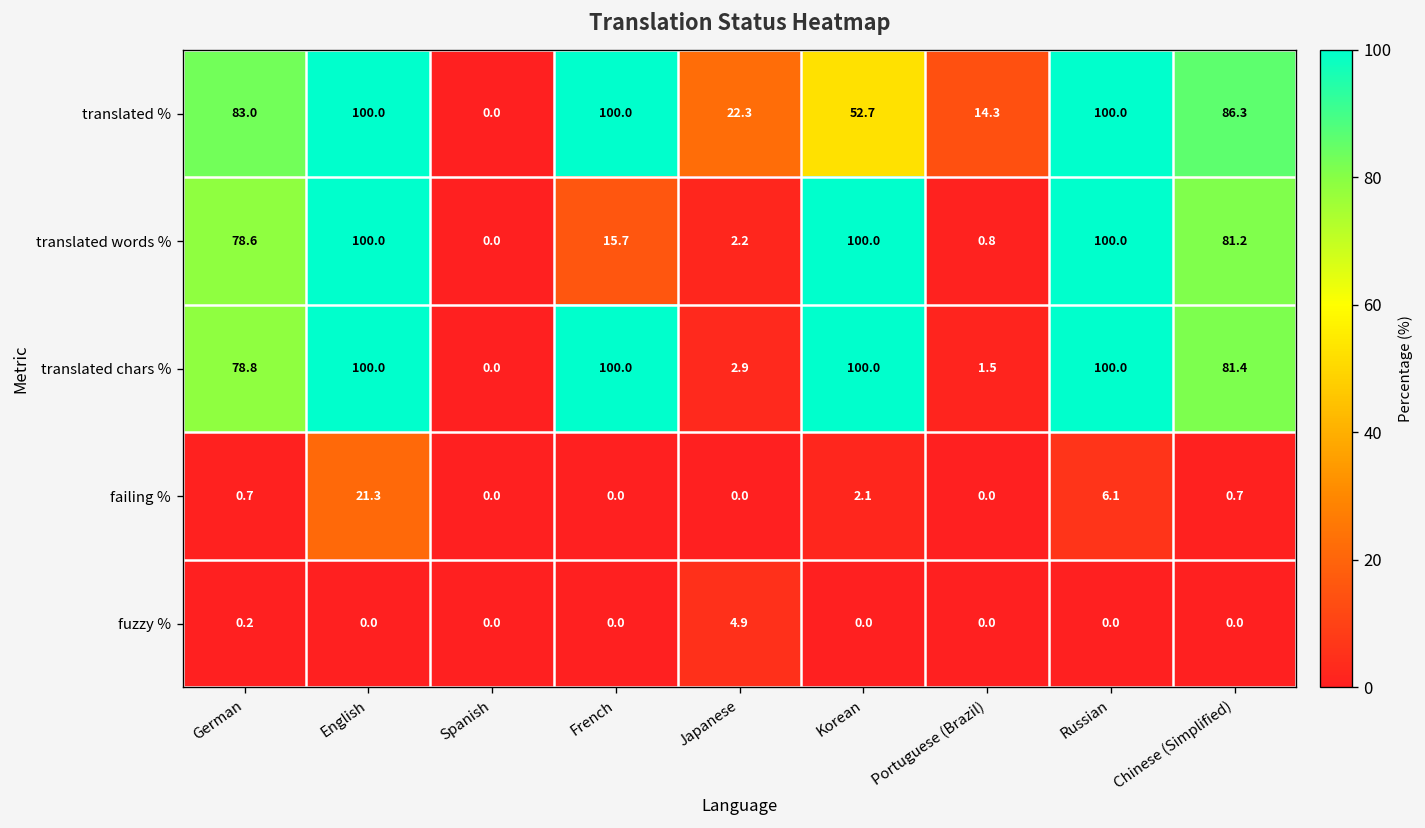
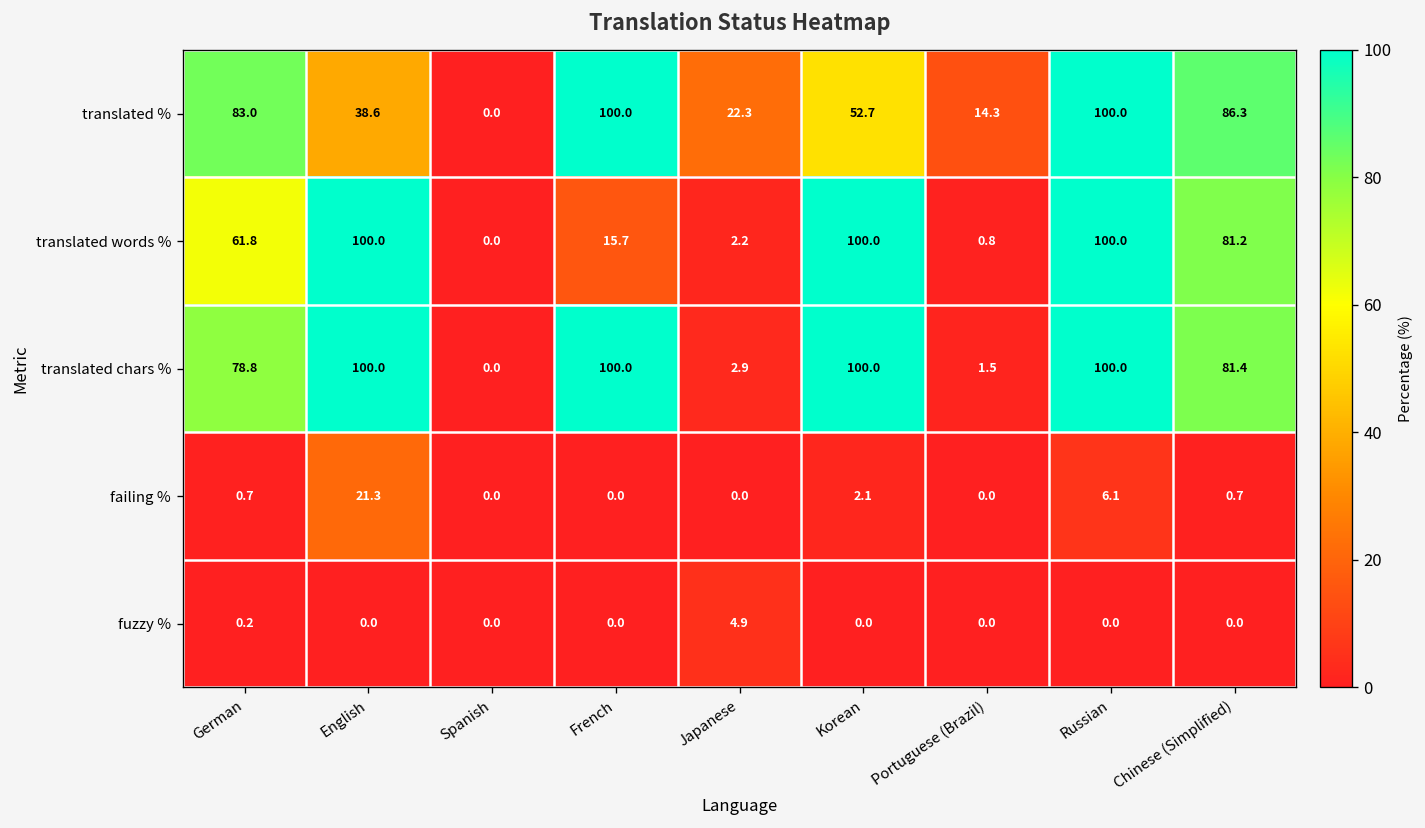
translated %, English: 100.0 -> 38.6
translated words %, German: 78.6 -> 61.8
